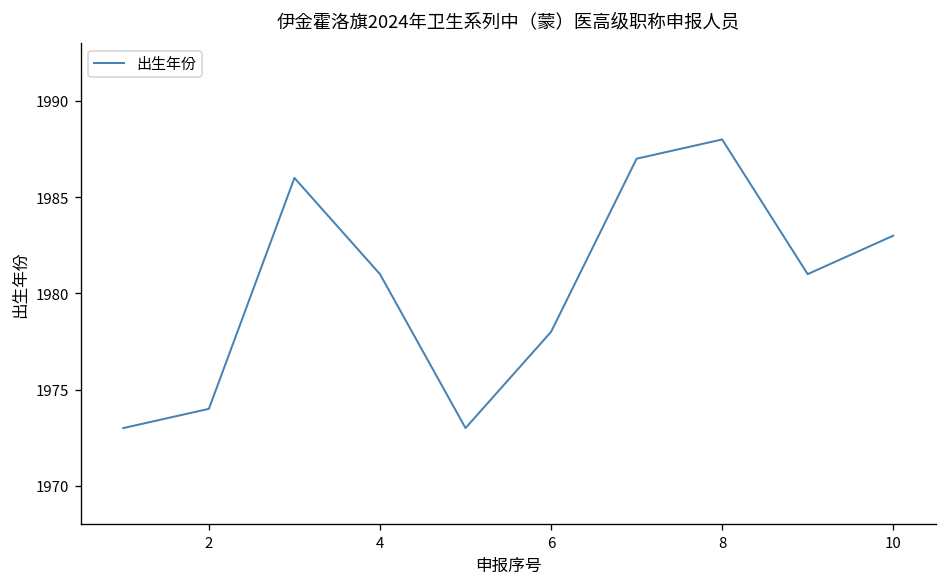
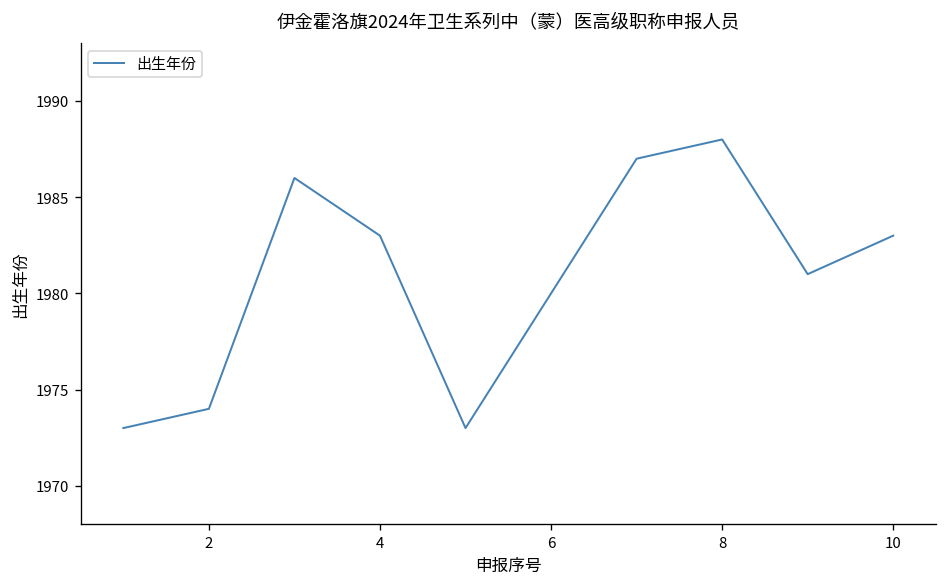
4: 1981 -> 1983
6: 1978 -> 1980
